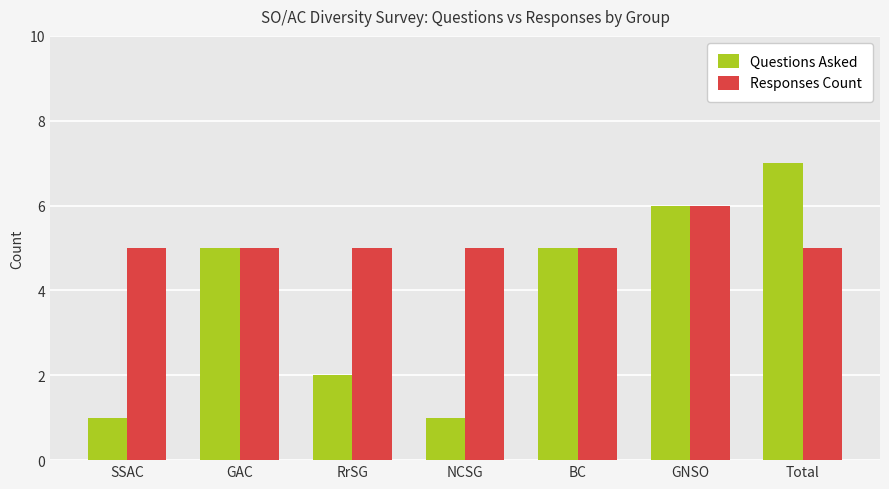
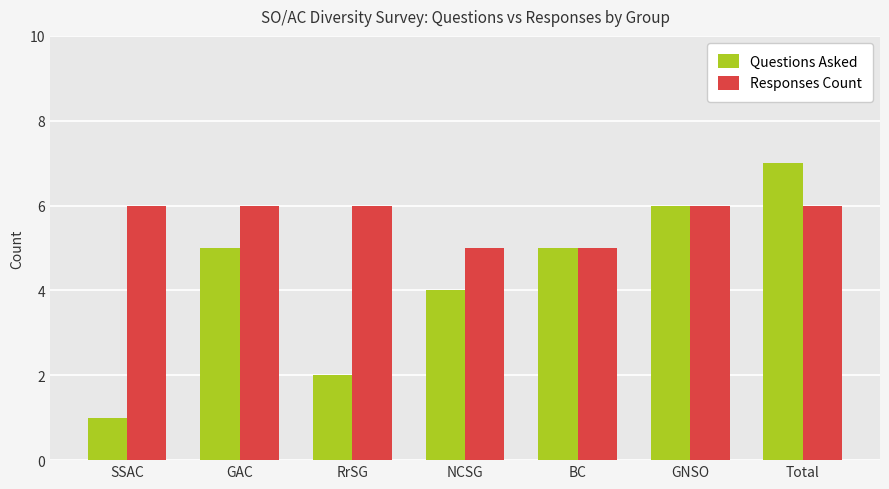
Responses Count, SSAC: 5 -> 6
Responses Count, GAC: 5 -> 6
Responses Count, RrSG: 5 -> 6
Questions Asked, NCSG: 1 -> 4
Responses Count, Total: 5 -> 6
